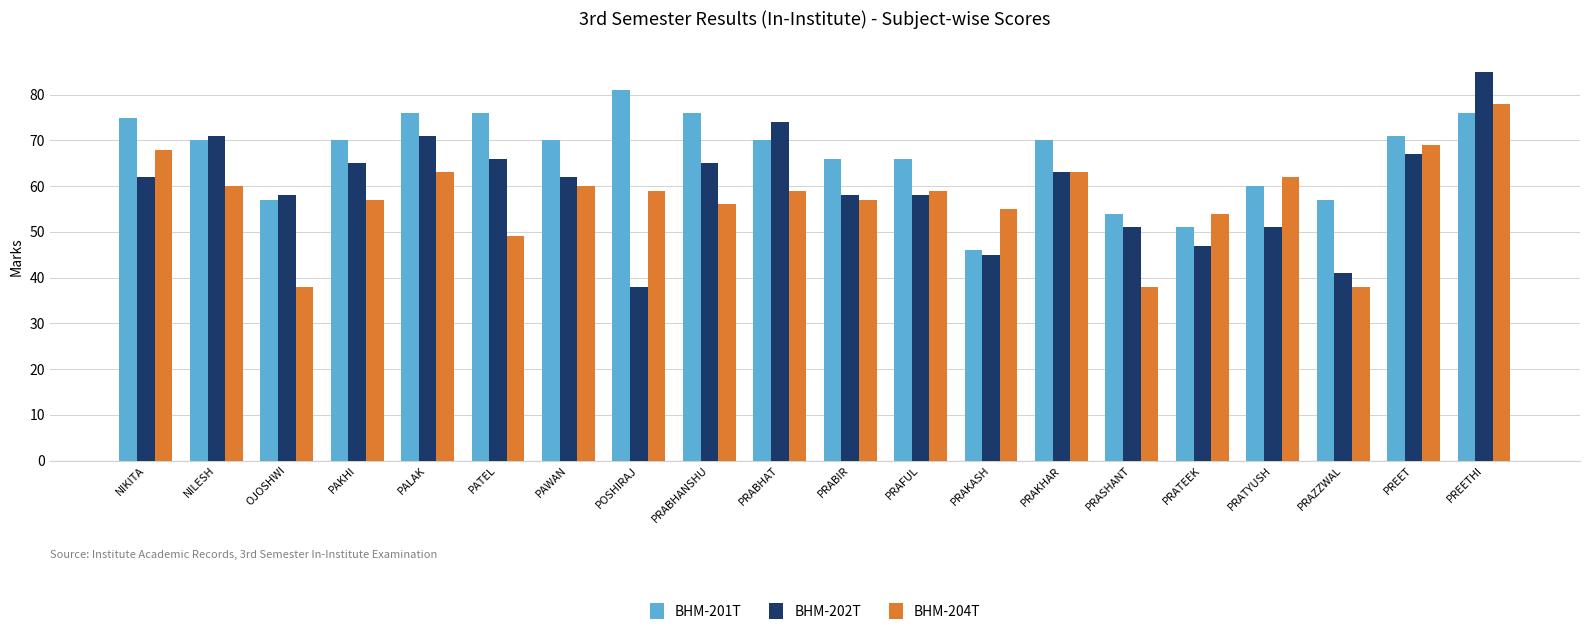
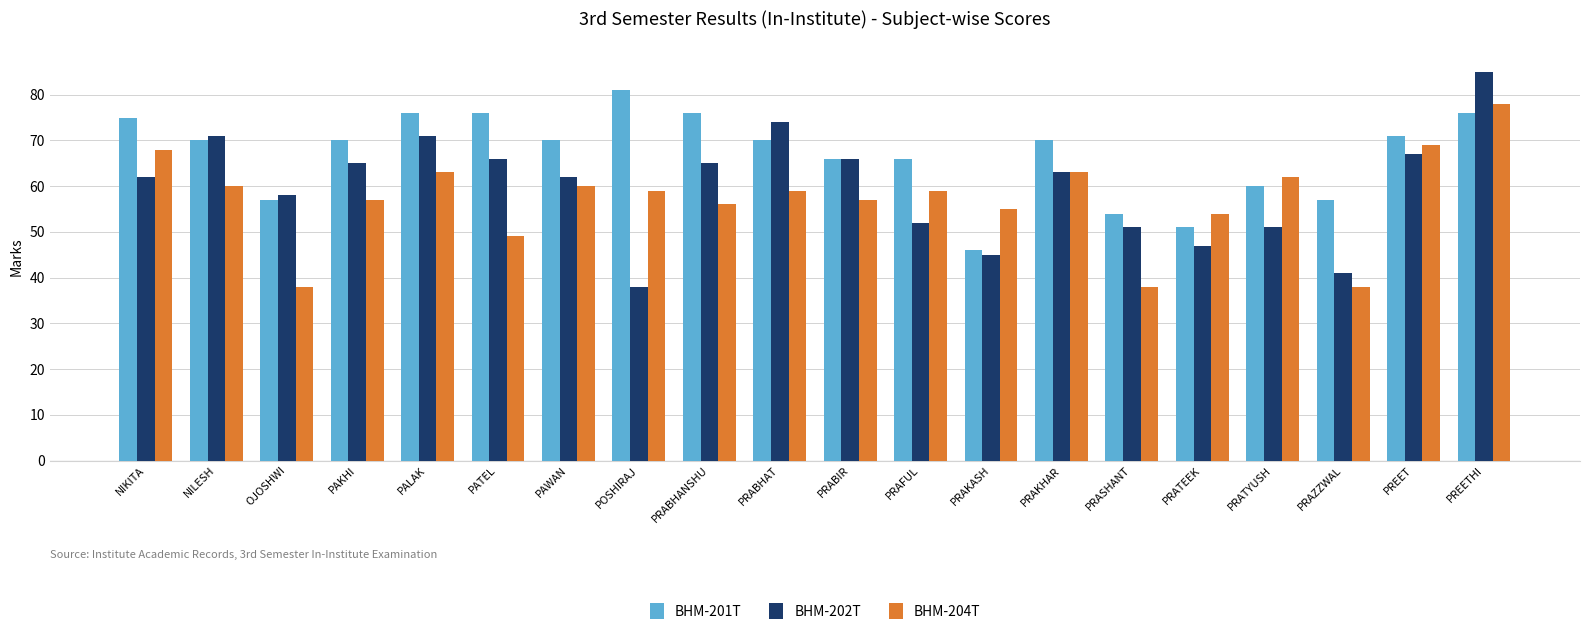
BHM-202T, PRABIR: 58 -> 66
BHM-202T, PRAFUL: 58 -> 52
